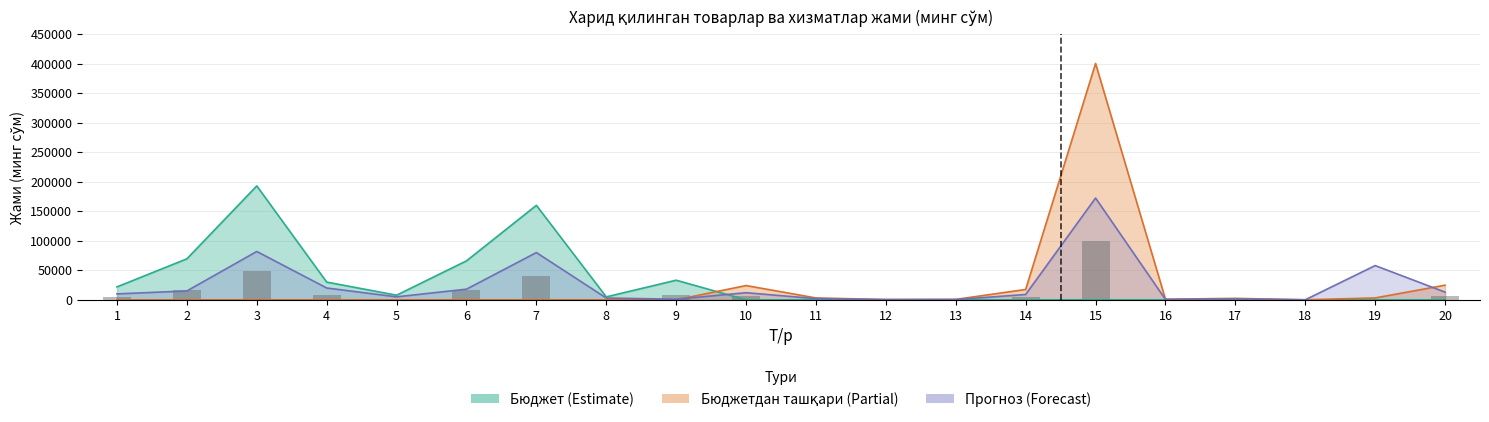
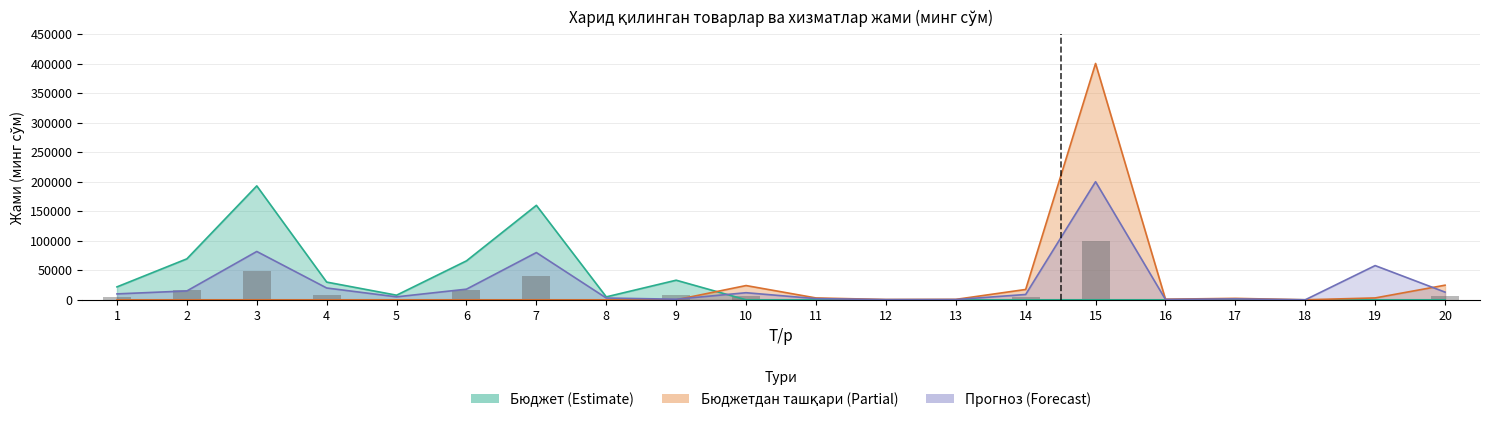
Прогноз (Forecast), 15: 170000 -> 200000
